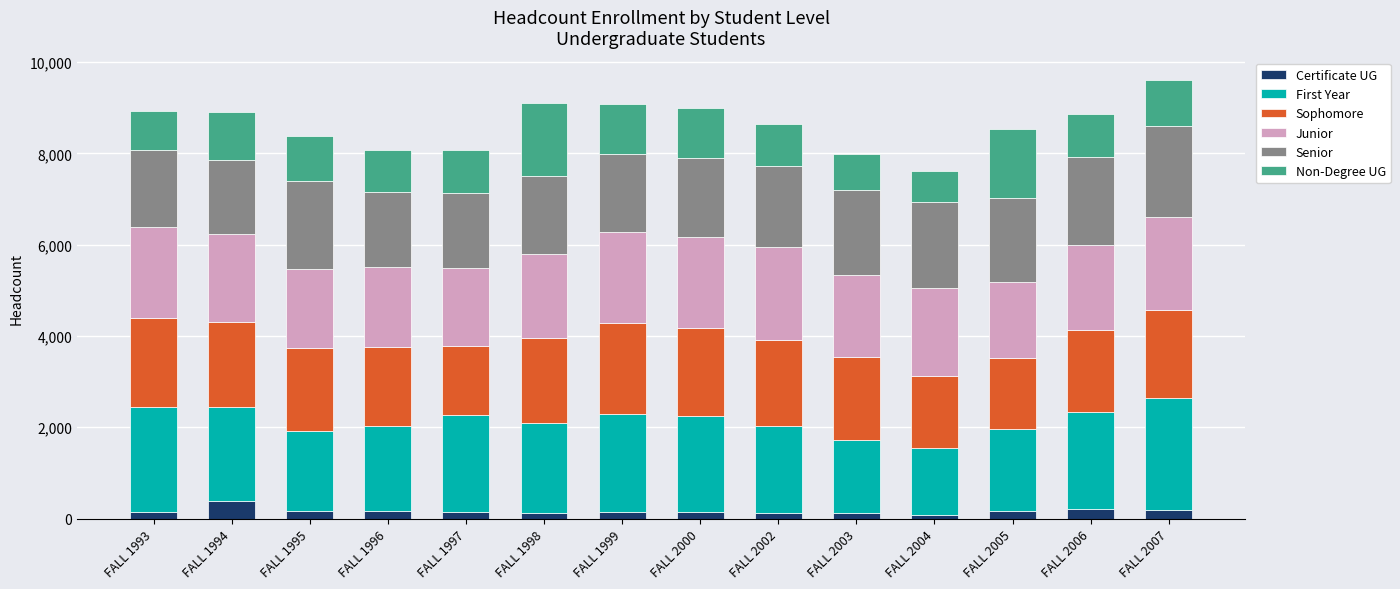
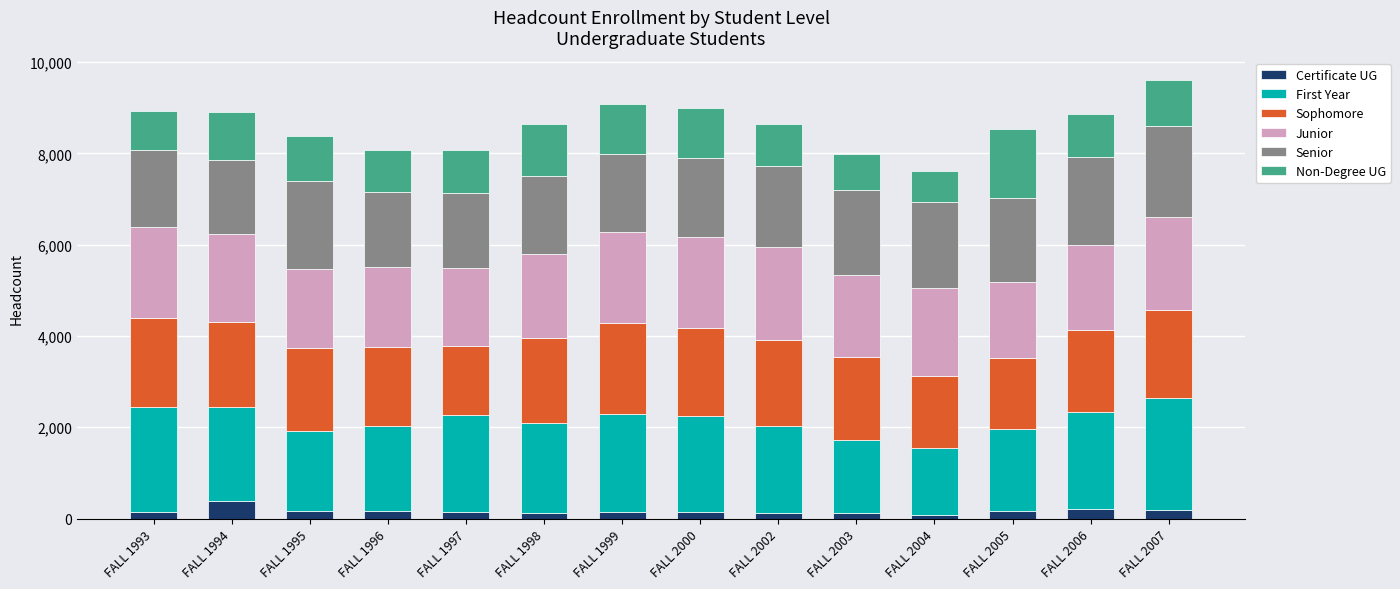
Non-Degree UG, FALL 1998: 1,600 -> 1,100
